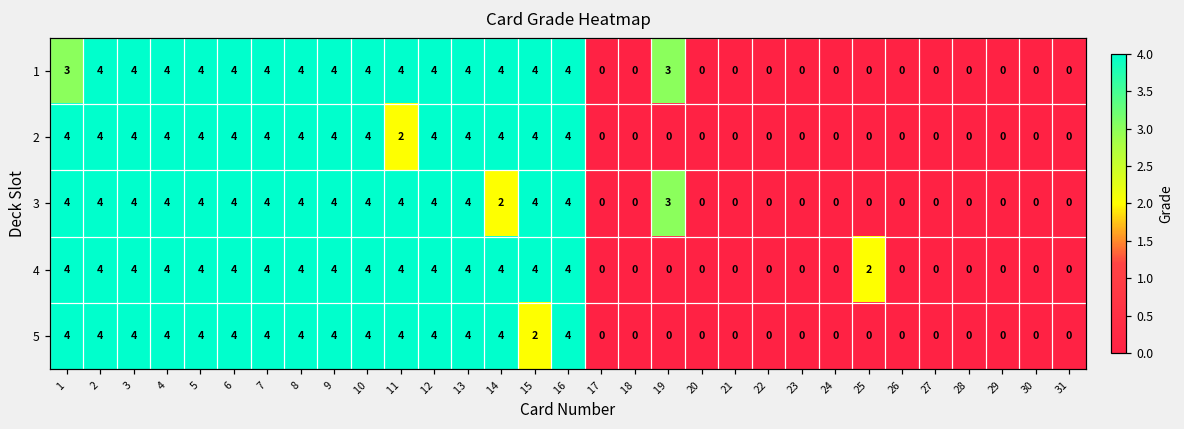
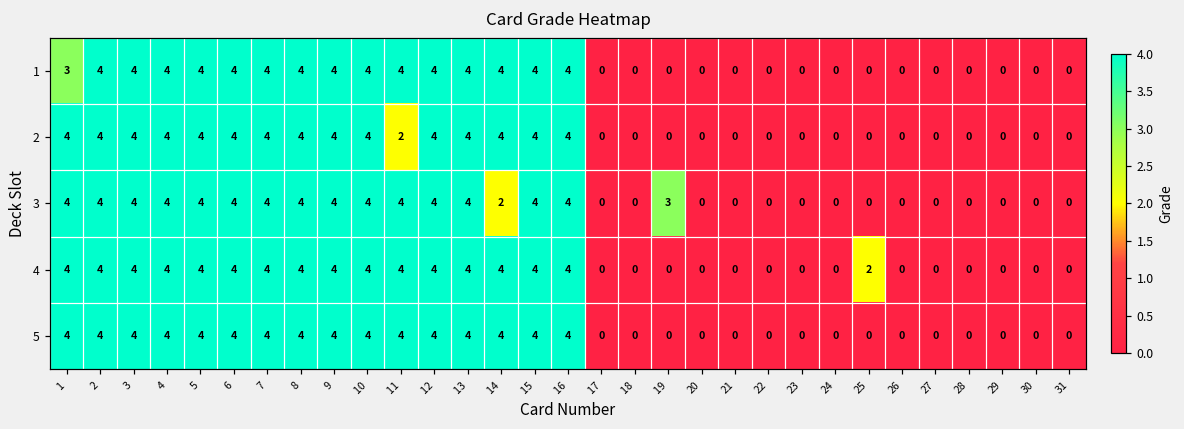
1, 19: 3 -> 0
5, 15: 2 -> 4
